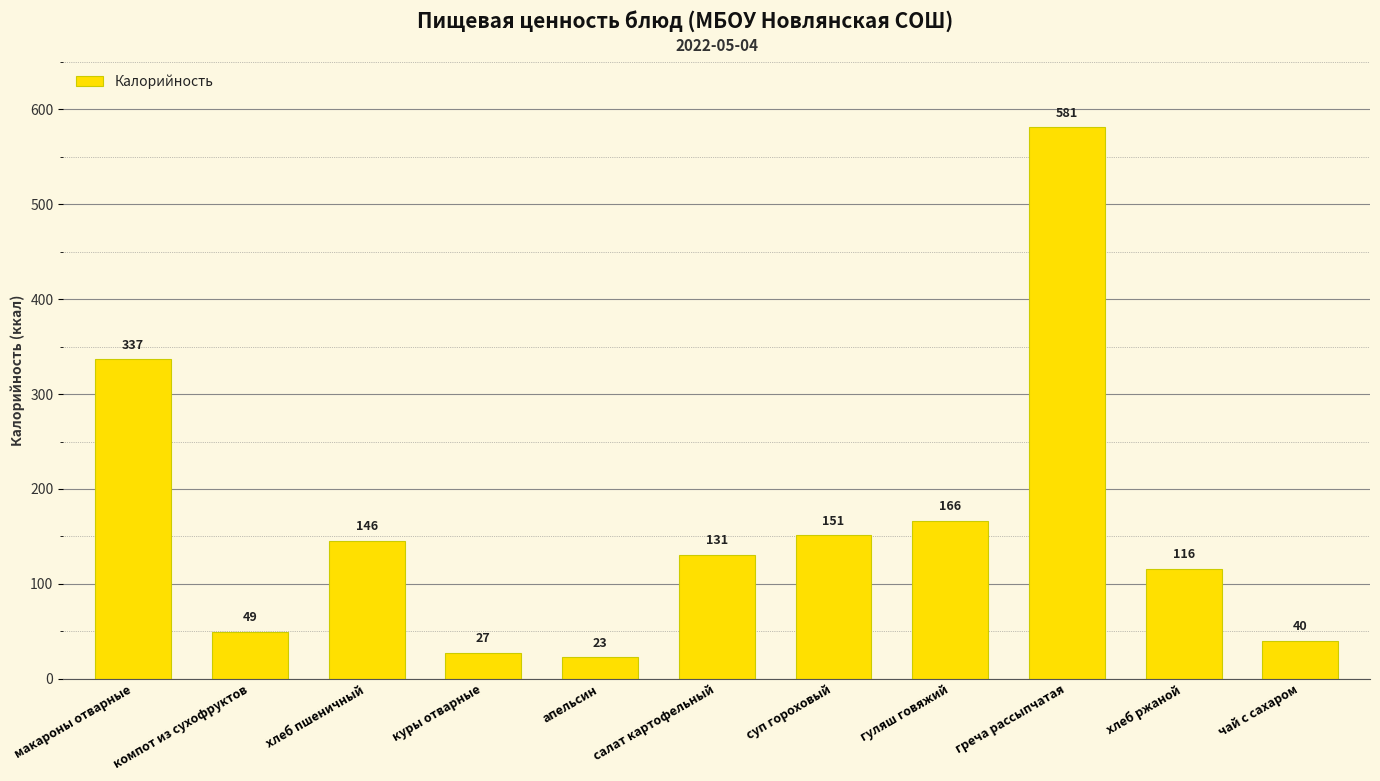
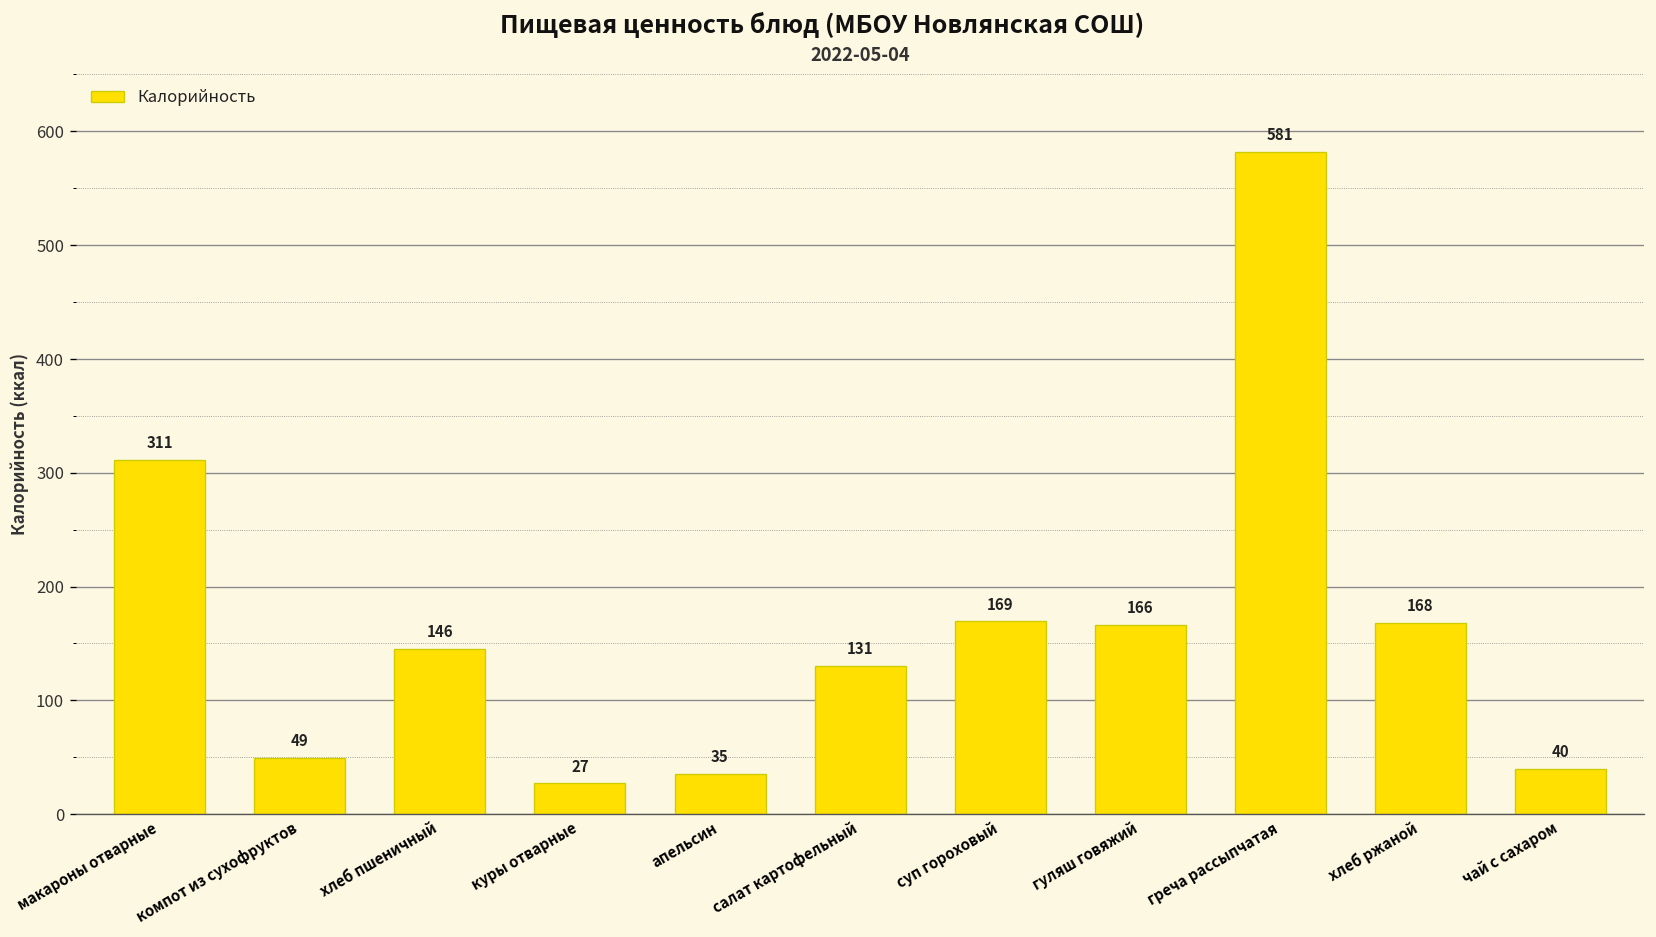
макароны отварные: 337 -> 311
апельсин: 23 -> 35
суп гороховый: 151 -> 169
хлеб ржаной: 116 -> 168
